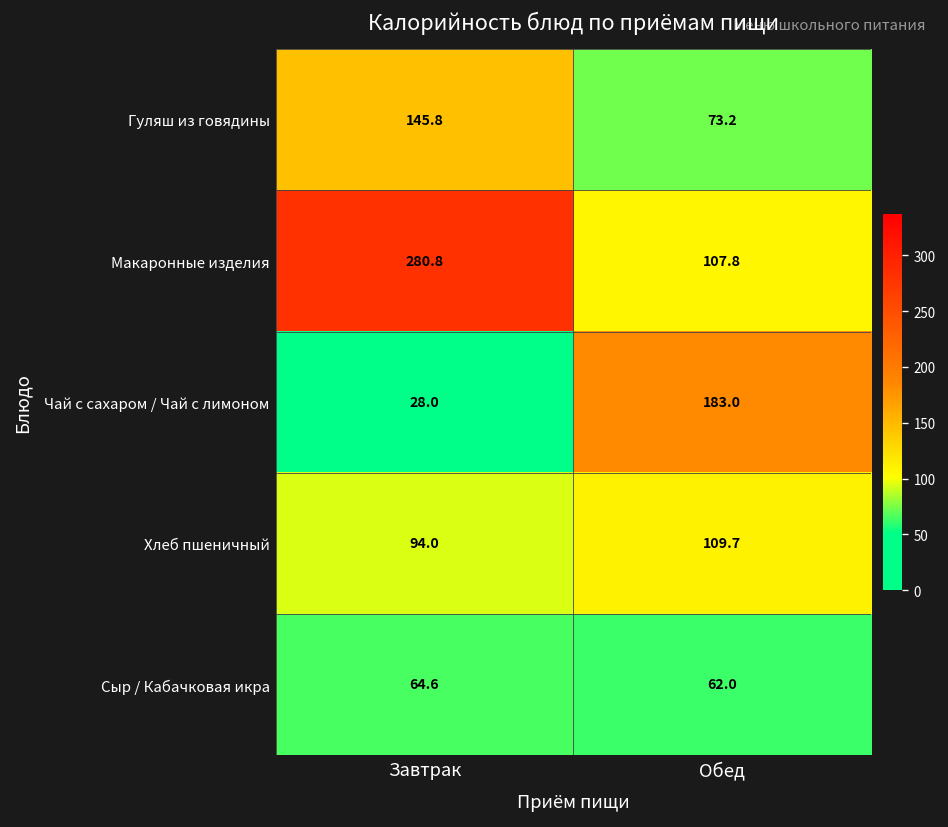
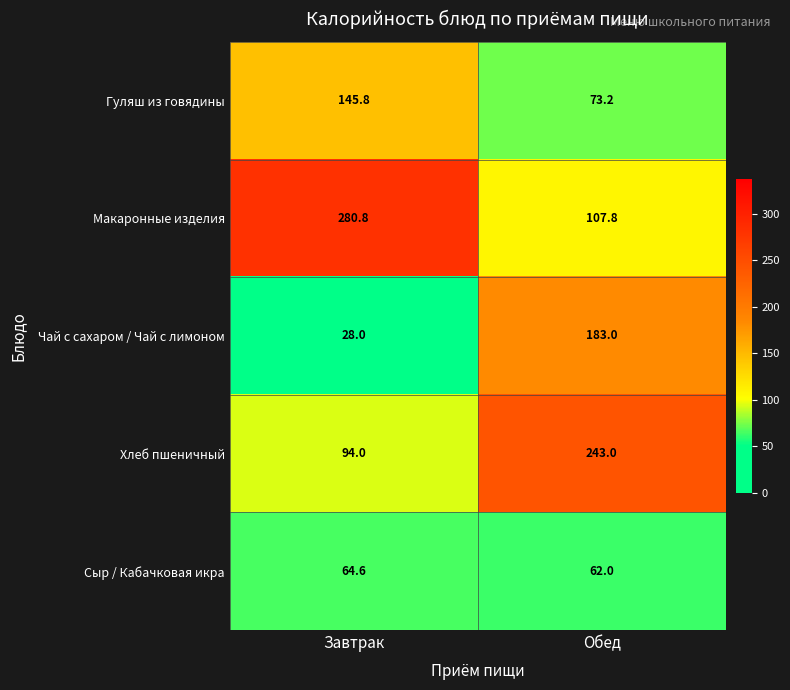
Хлеб пшеничный, Обед: 109.7 -> 243.0
